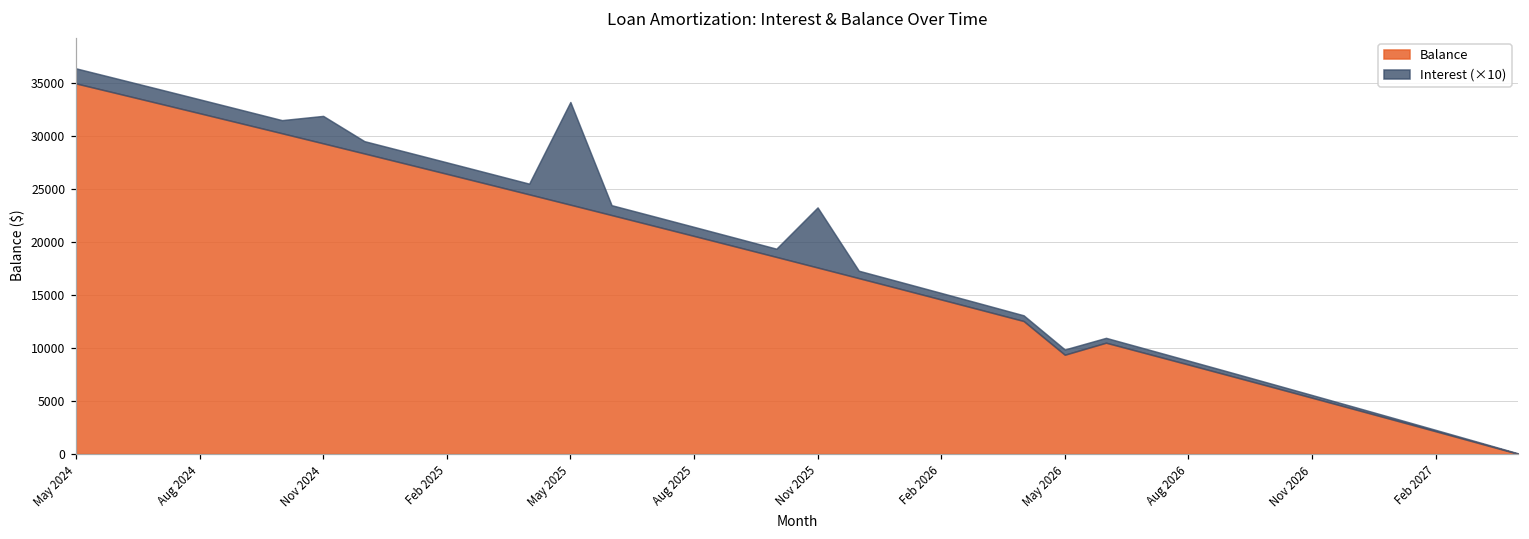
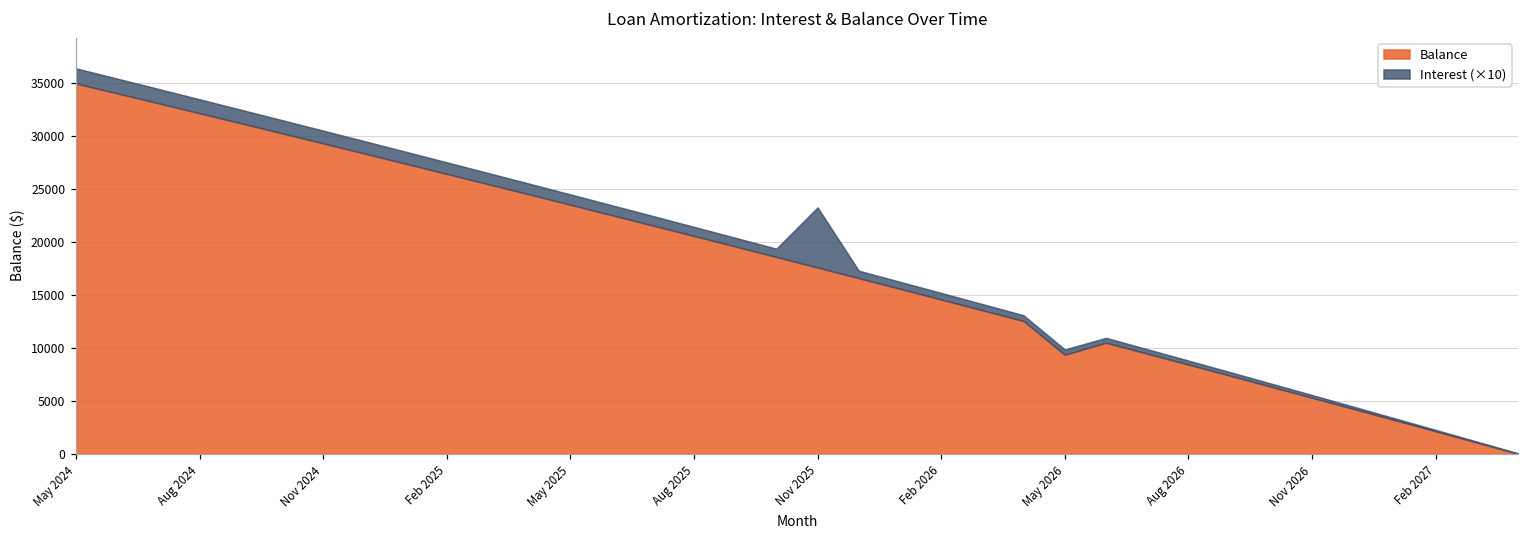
Interest (×10), Nov 2024: 3000 -> 1000
Interest (×10), May 2025: 10000 -> 1000
